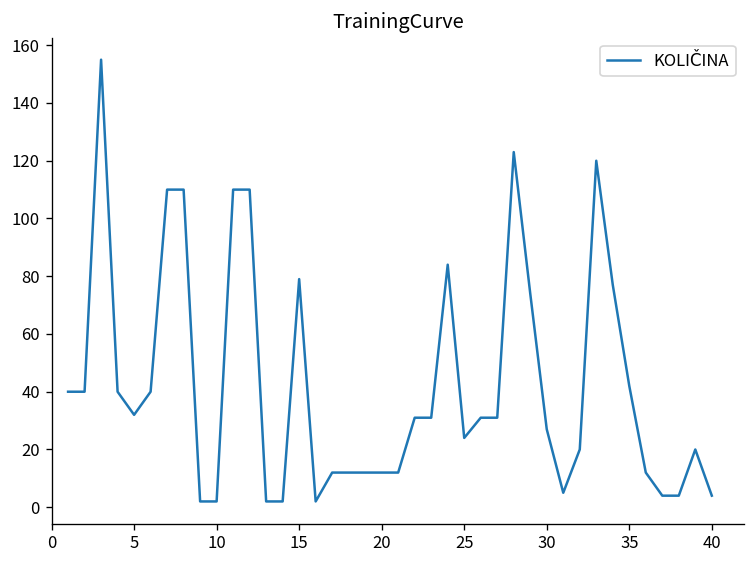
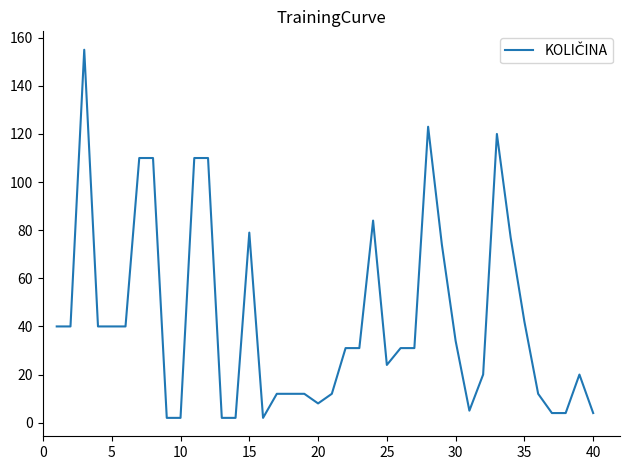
5: 32 -> 40
20: 12 -> 8
30: 27 -> 34
